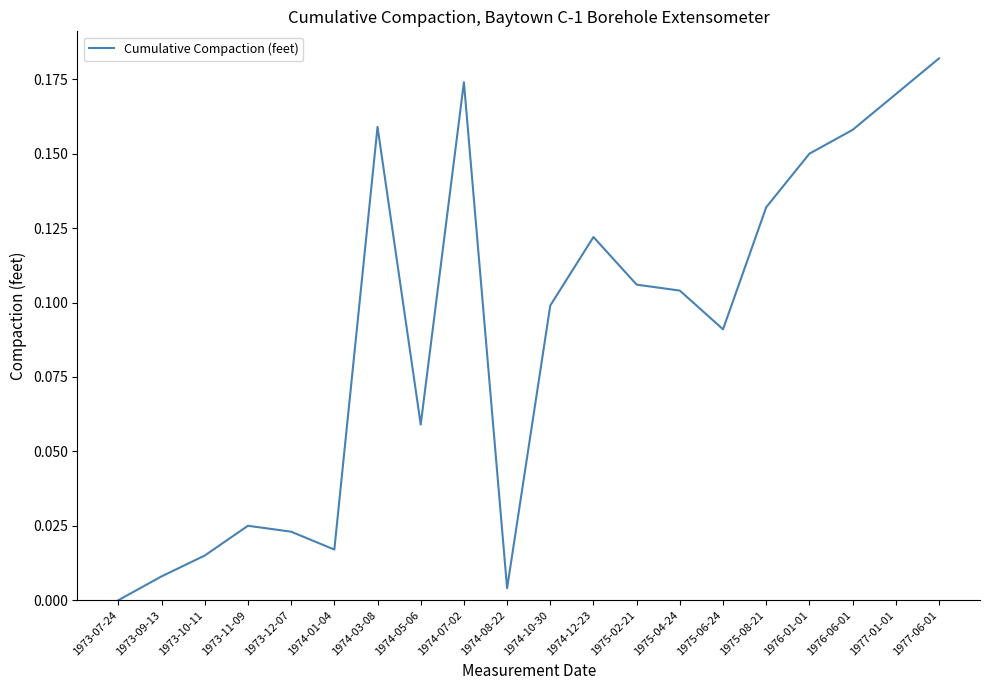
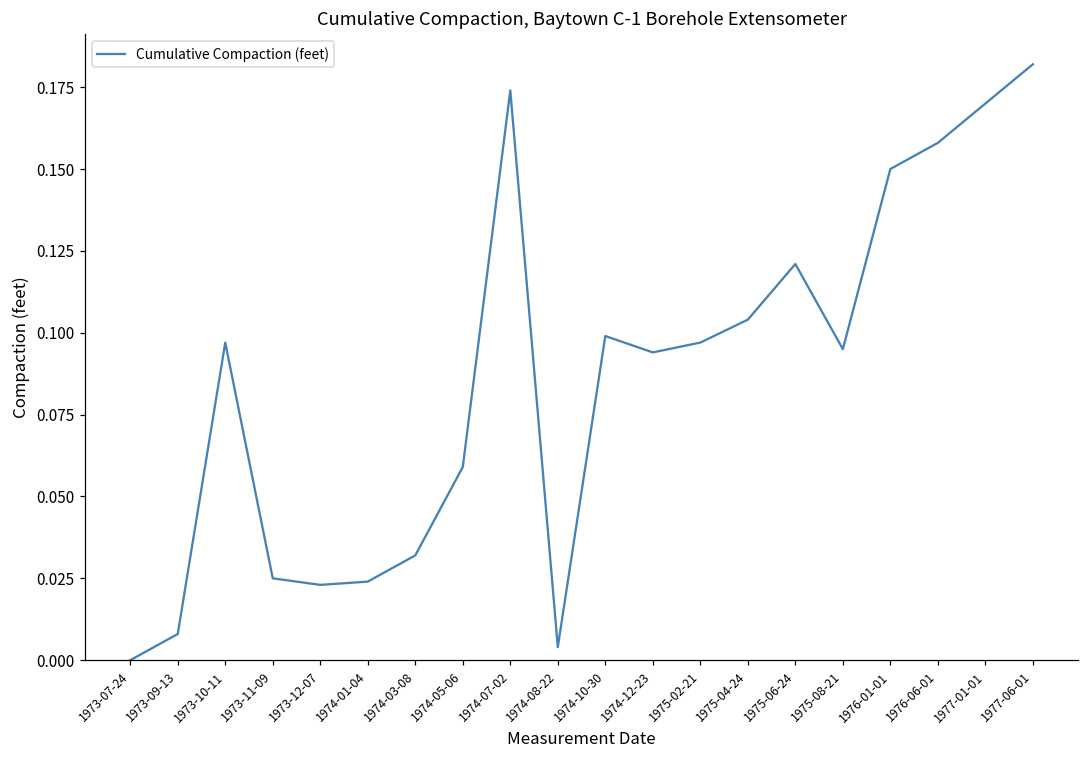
1973-10-11: 0.015 -> 0.097
1974-01-04: 0.017 -> 0.024
1974-03-08: 0.159 -> 0.032
1974-12-23: 0.122 -> 0.094
1975-02-21: 0.106 -> 0.097
1975-06-24: 0.091 -> 0.121
1975-08-21: 0.132 -> 0.095
